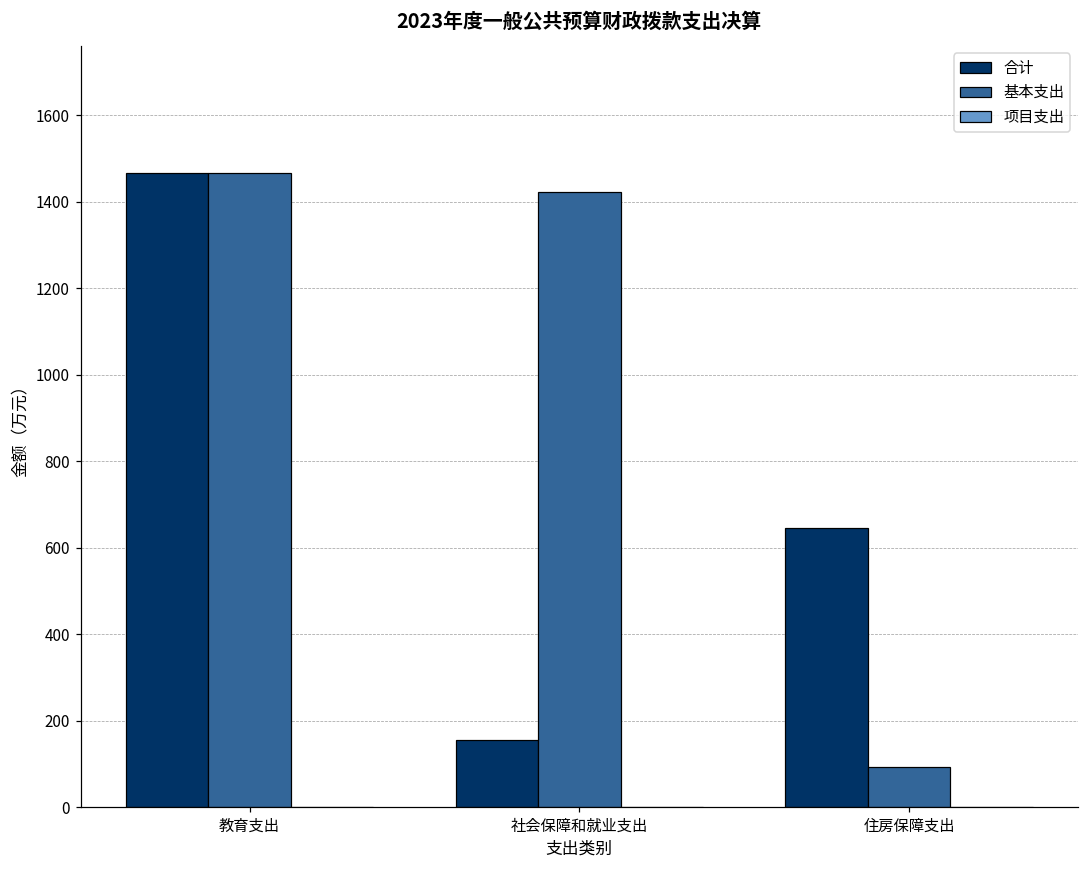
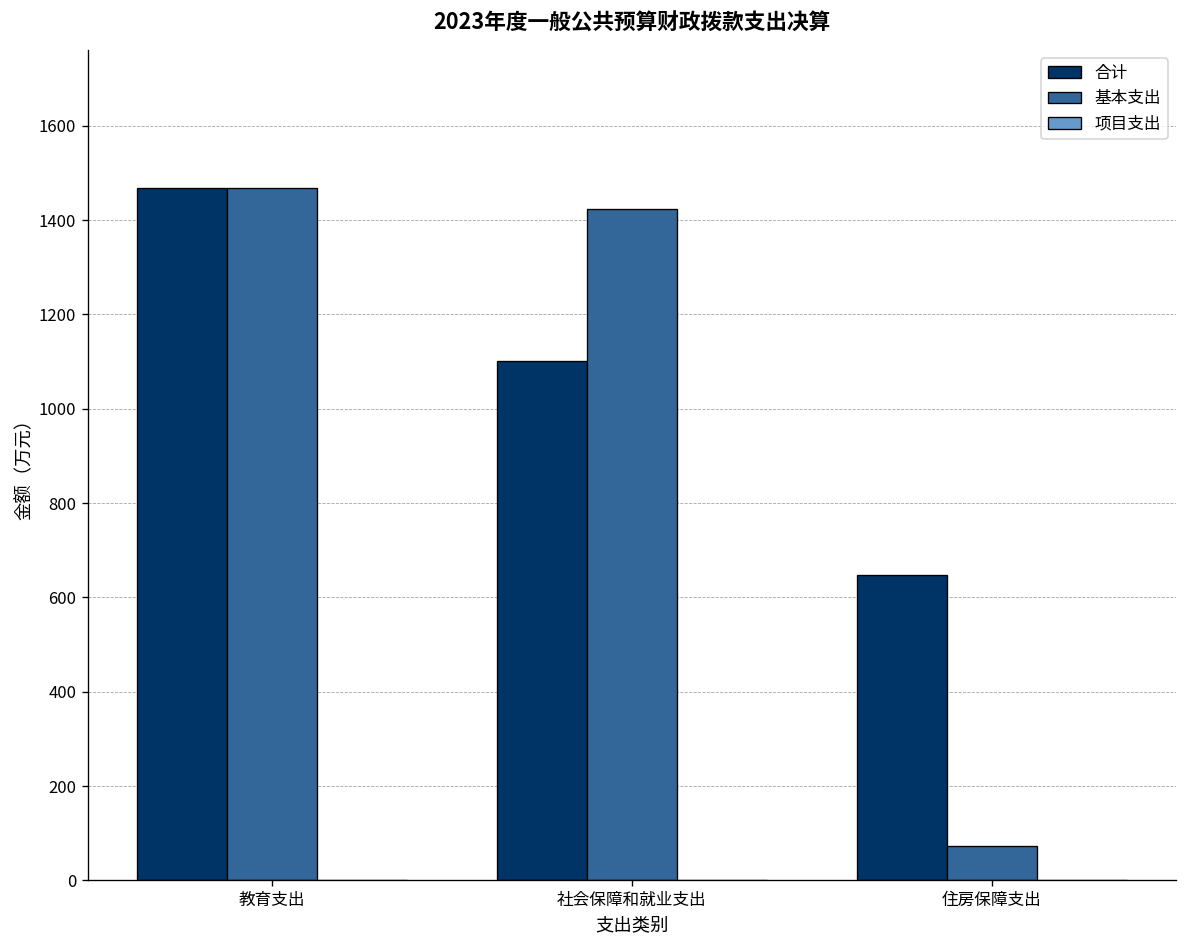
合计, 社会保障和就业支出: 160 -> 1100
基本支出, 住房保障支出: 90 -> 70
